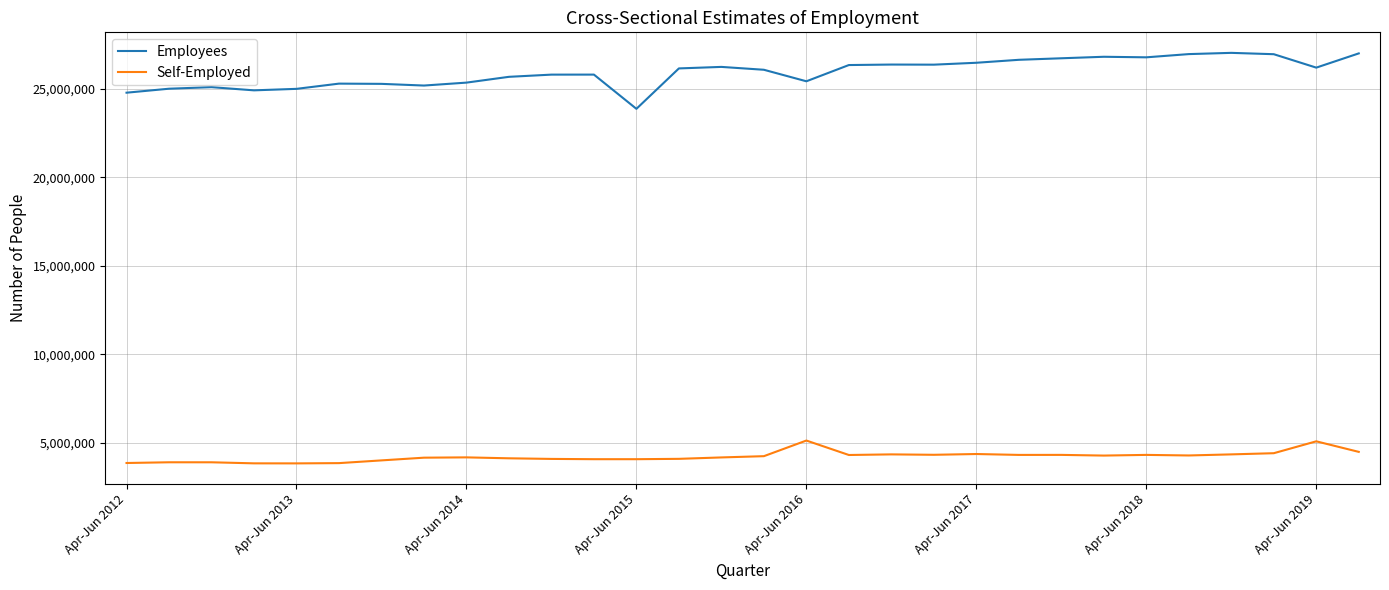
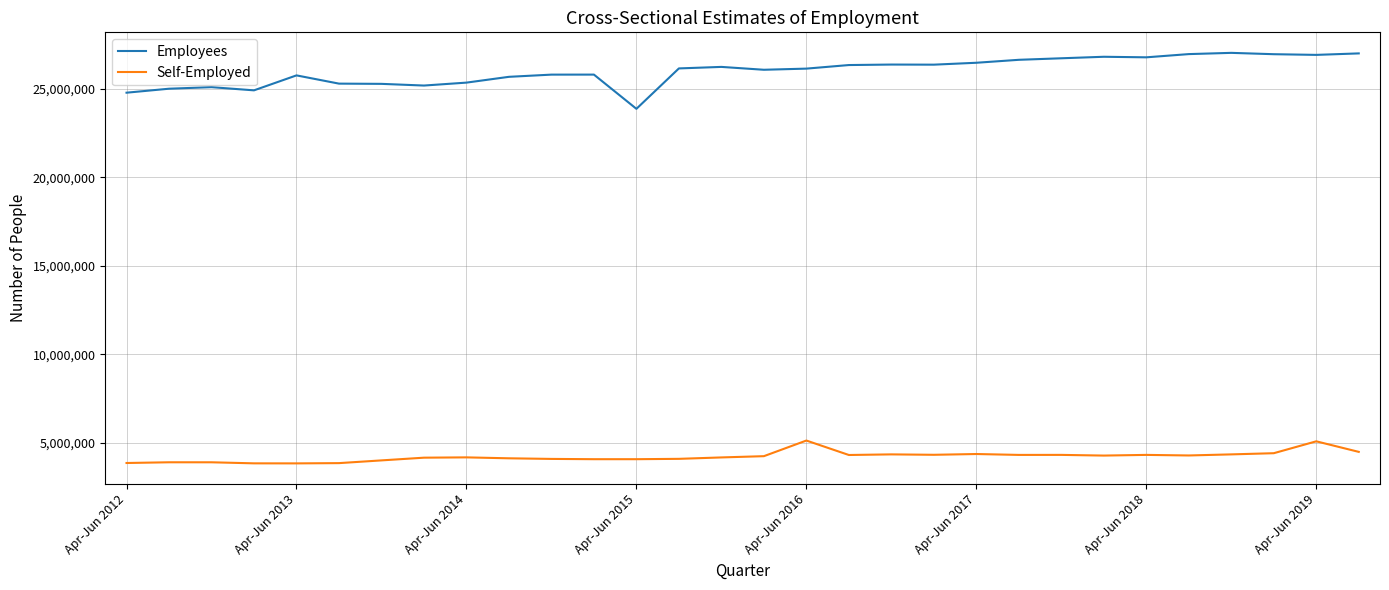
Employees, Apr-Jun 2013: 25,000,000 -> 25,800,000
Employees, Apr-Jun 2016: 25,400,000 -> 26,100,000
Employees, Apr-Jun 2019: 26,200,000 -> 26,900,000
